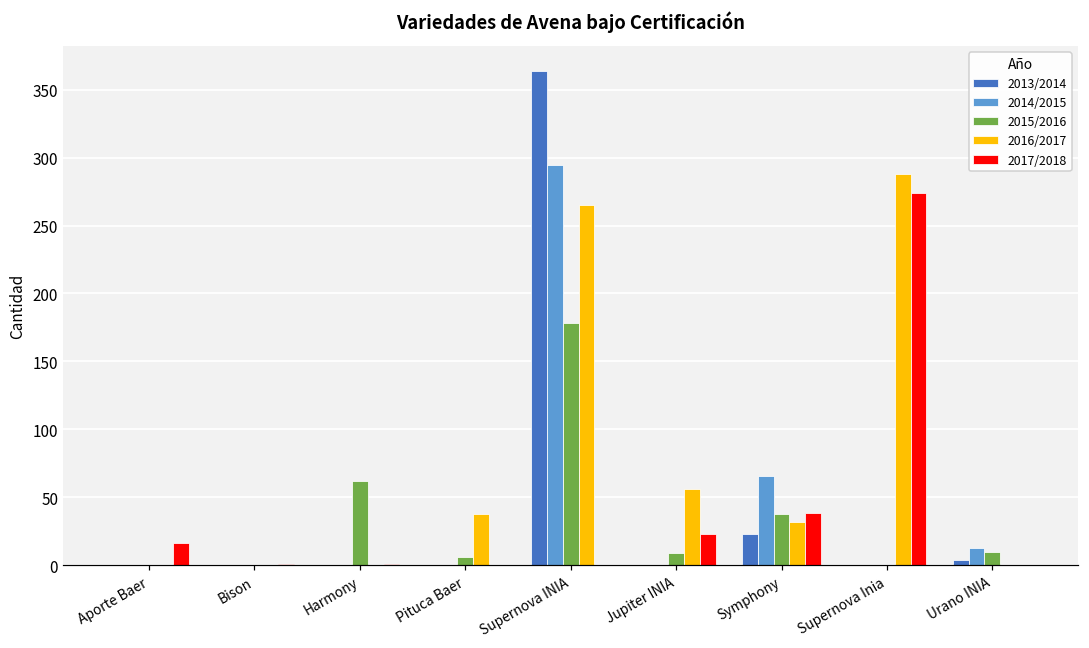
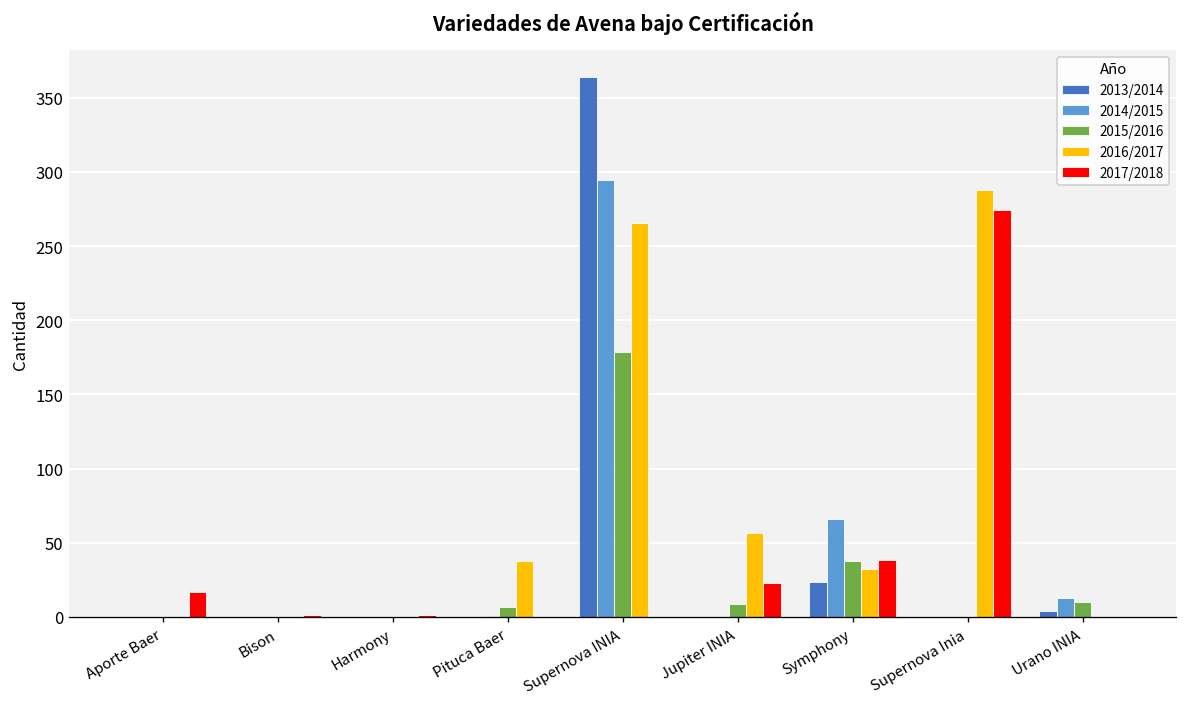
2015/2016, Harmony: 62 -> 0
